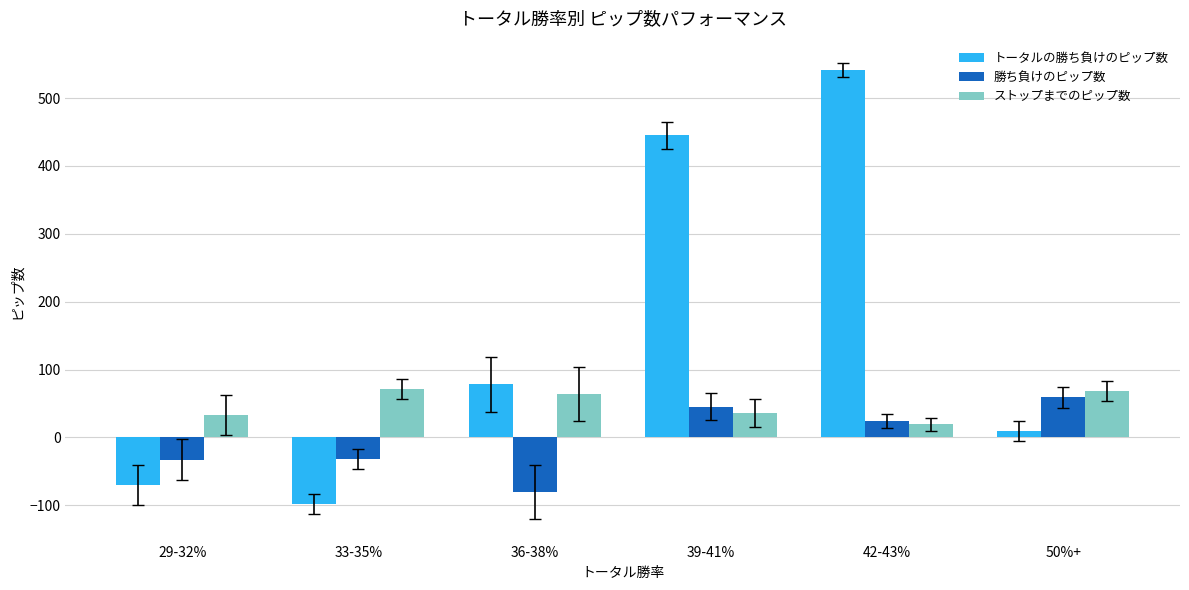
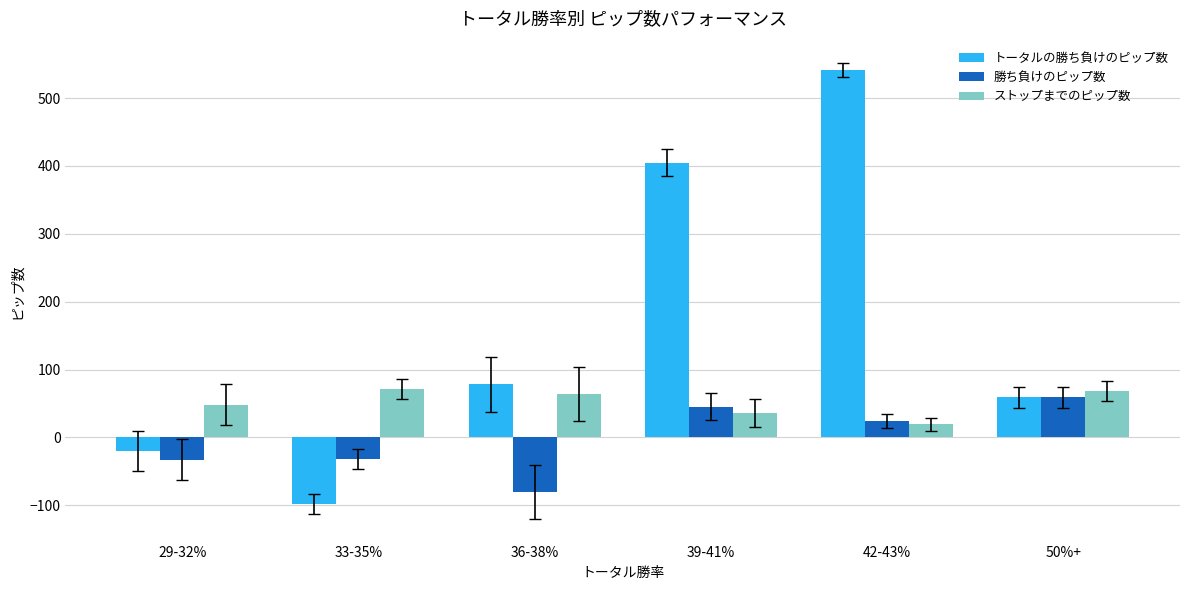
トータルの勝ち負けのピップ数, 29-32%: -70 -> -20
ストップまでのピップ数, 29-32%: 30 -> 50
トータルの勝ち負けのピップ数, 39-41%: 450 -> 410
トータルの勝ち負けのピップ数, 50%+: 10 -> 60
